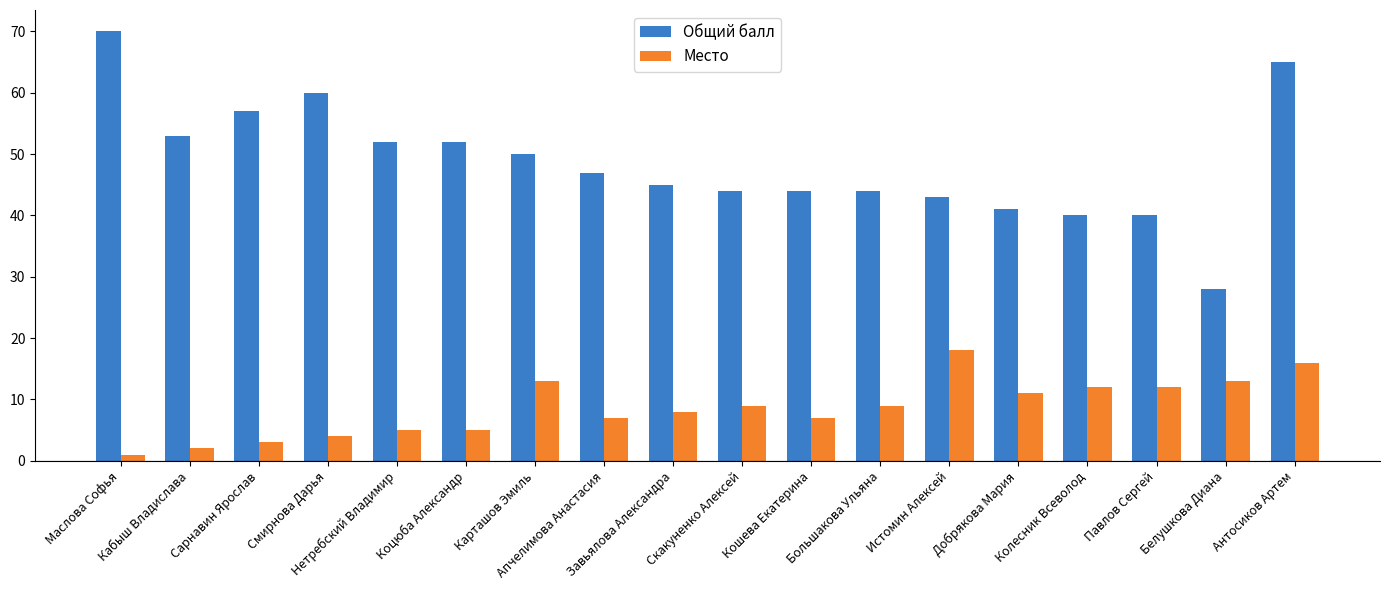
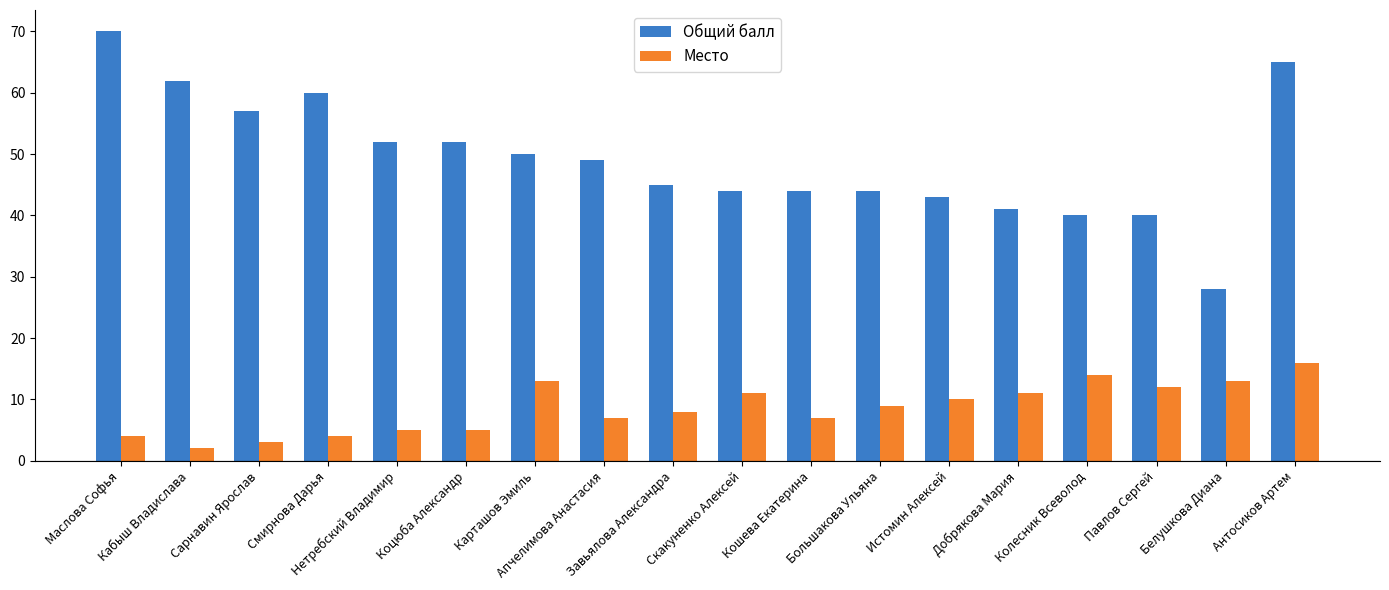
Место, Маслова Софья: 1 -> 4
Общий балл, Кабыш Владислава: 53 -> 62
Общий балл, Апчелимова Анастасия: 47 -> 49
Место, Скакуненко Алексей: 9 -> 11
Место, Истомин Алексей: 18 -> 10
Место, Колесник Всеволод: 12 -> 14
